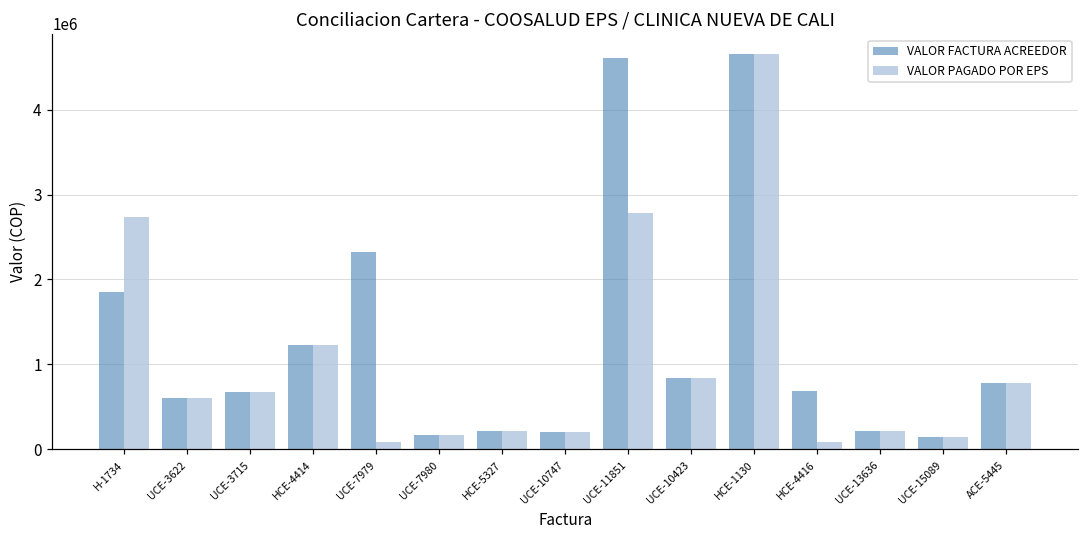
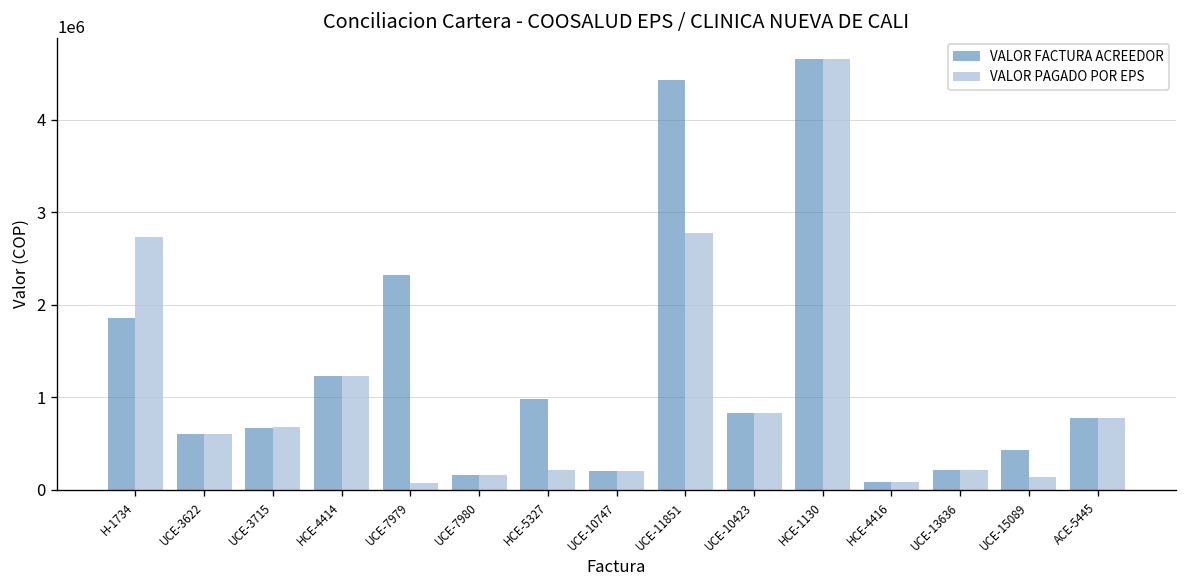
VALOR FACTURA ACREEDOR, HCE-5327: 200000 -> 1000000
VALOR FACTURA ACREEDOR, UCE-11851: 4600000 -> 4400000
VALOR FACTURA ACREEDOR, HCE-4416: 700000 -> 100000
VALOR FACTURA ACREEDOR, UCE-15089: 100000 -> 400000
